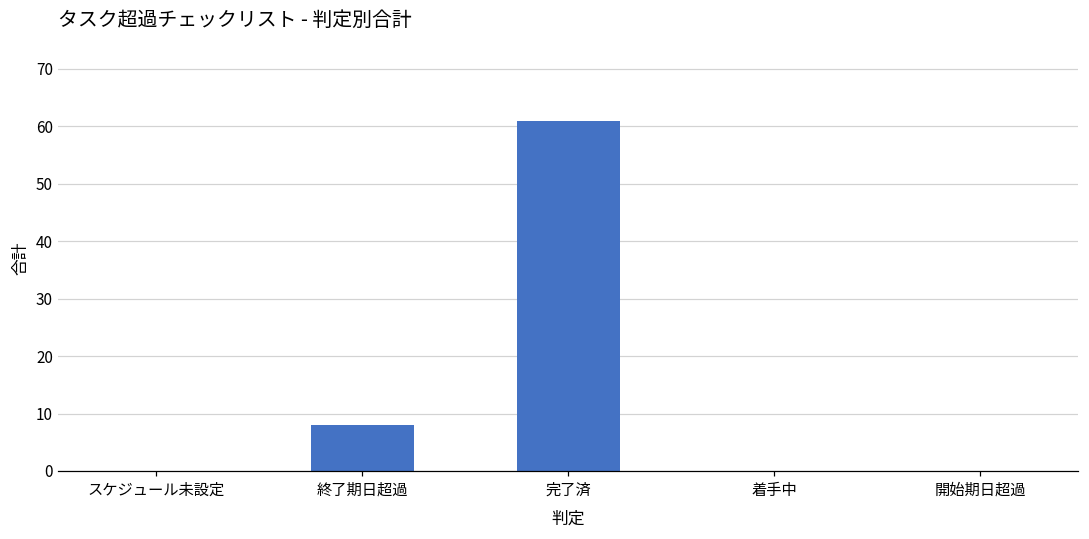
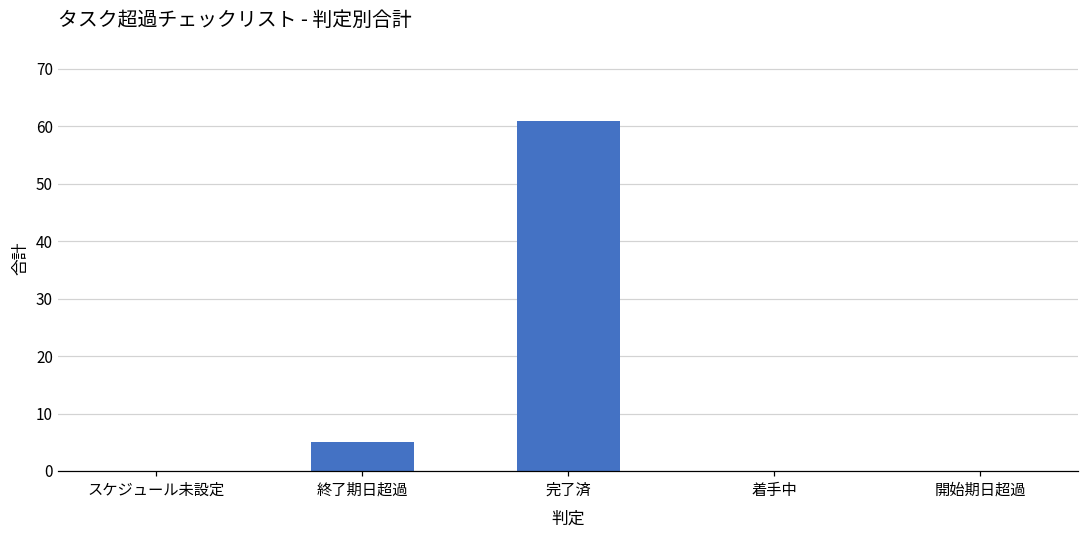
終了期日超過: 8 -> 5
